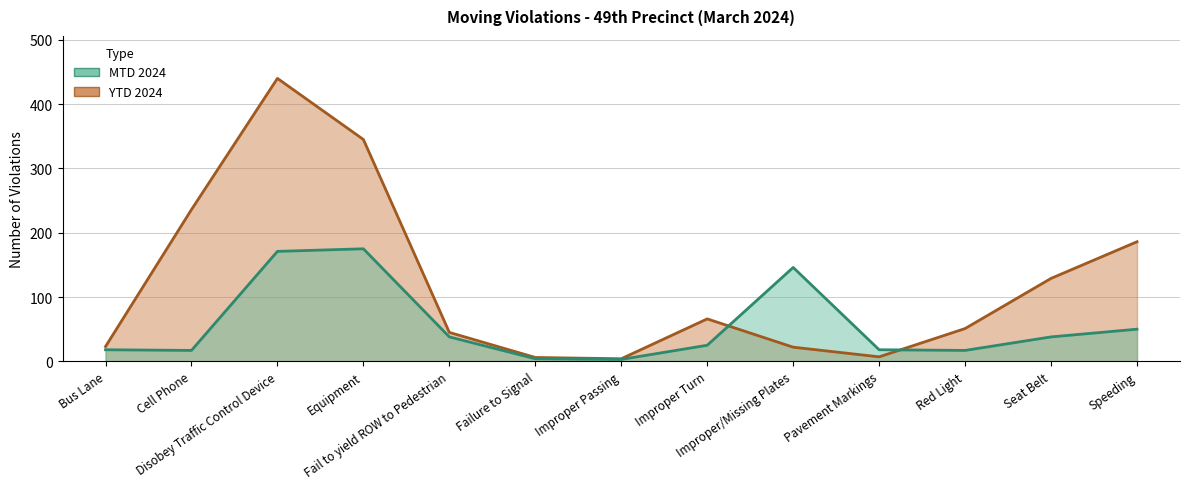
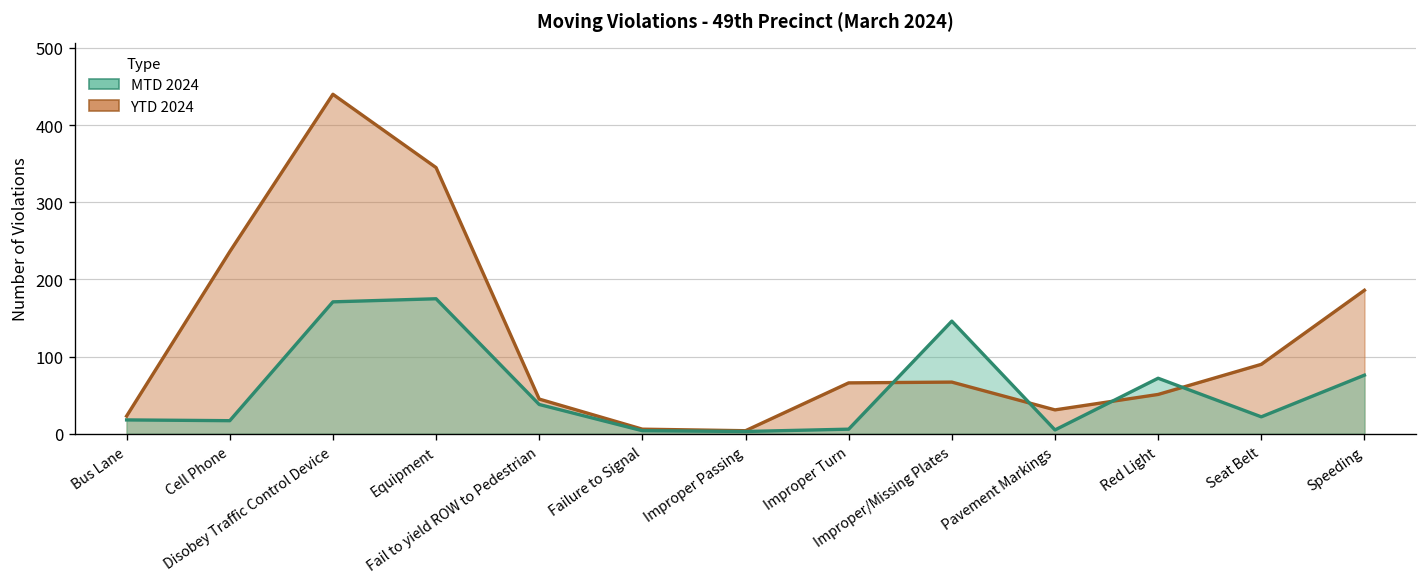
MTD 2024, Improper Turn: 30 -> 10
YTD 2024, Improper/Missing Plates: 20 -> 70
YTD 2024, Pavement Markings: 10 -> 30
MTD 2024, Pavement Markings: 20 -> 10
MTD 2024, Red Light: 20 -> 70
YTD 2024, Seat Belt: 130 -> 90
MTD 2024, Seat Belt: 40 -> 20
MTD 2024, Speeding: 50 -> 80
